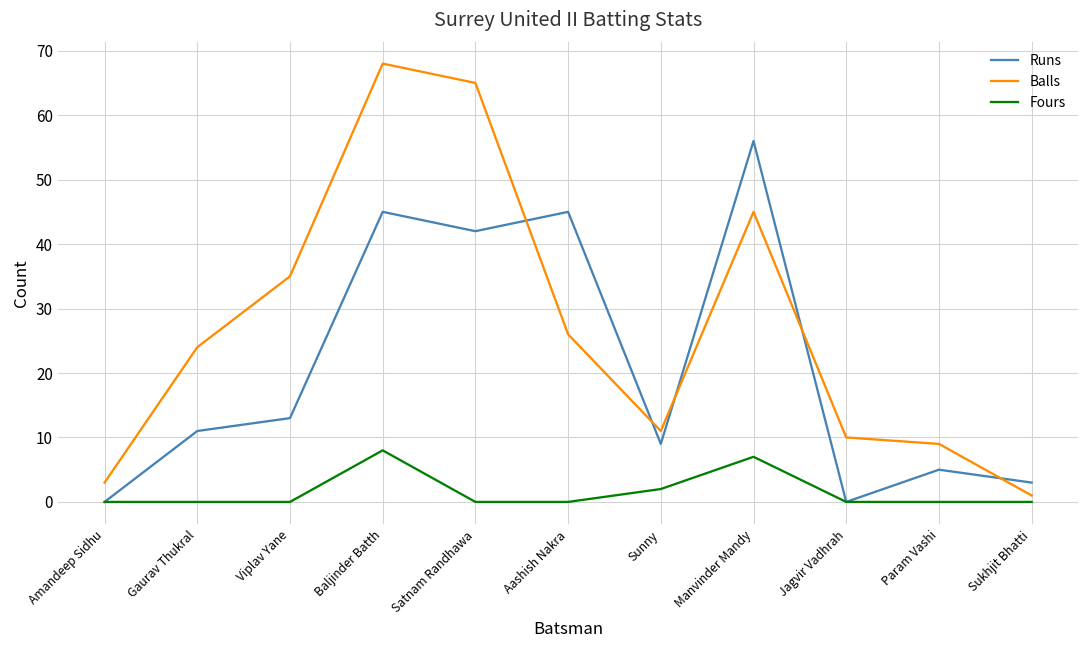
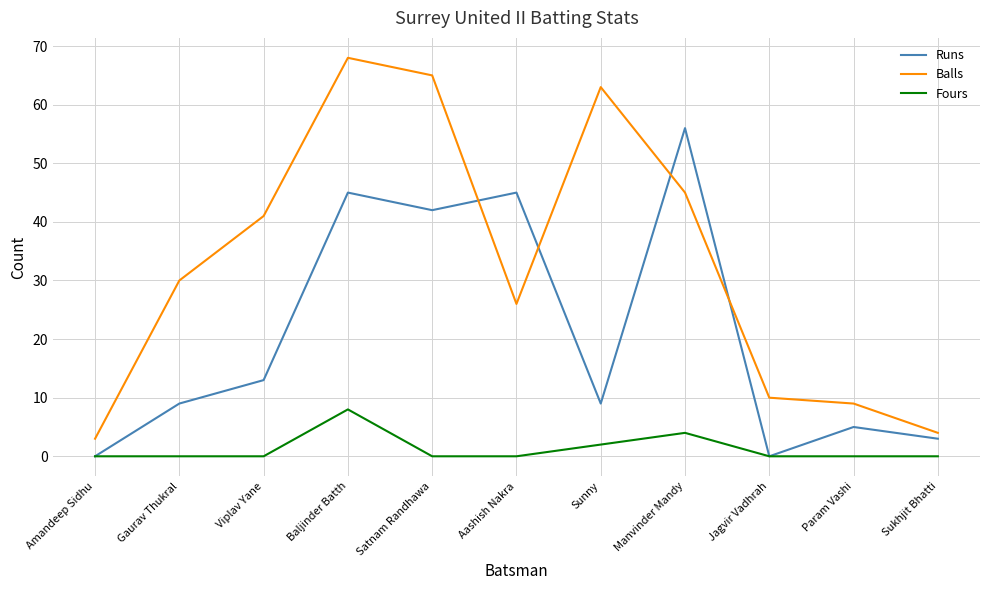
Runs, Gaurav Thukral: 11 -> 9
Balls, Gaurav Thukral: 24 -> 30
Balls, Viplav Yane: 35 -> 41
Balls, Sunny: 11 -> 63
Fours, Manvinder Mandy: 7 -> 4
Balls, Sukhjit Bhatti: 1 -> 4
